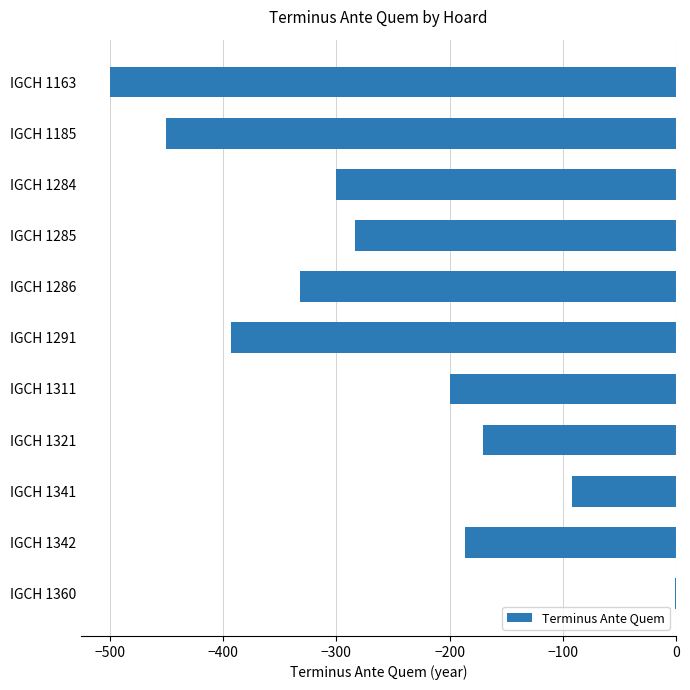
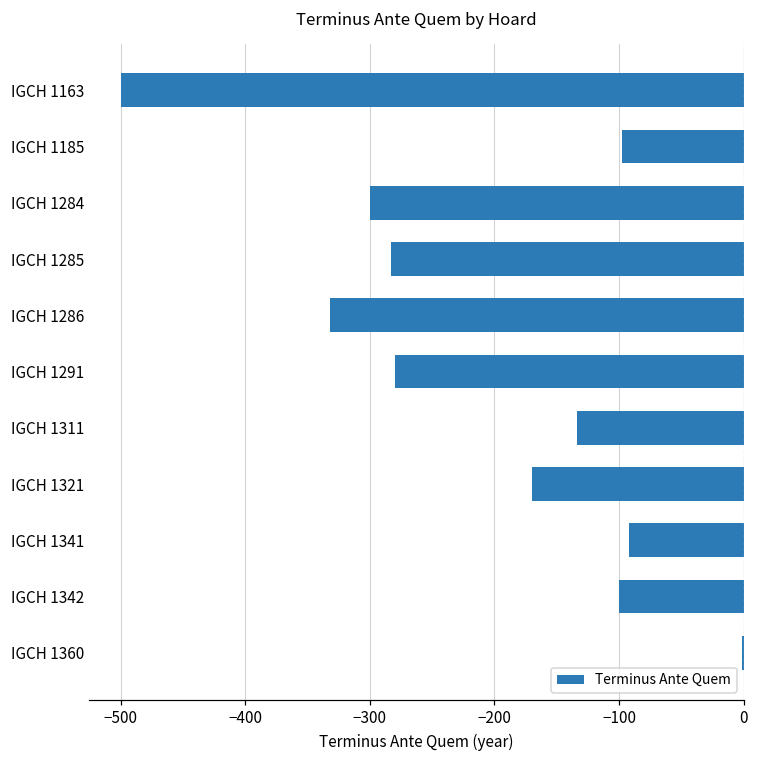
IGCH 1185: -450 -> -98
IGCH 1291: -393 -> -280
IGCH 1311: -200 -> -134
IGCH 1342: -186 -> -100
